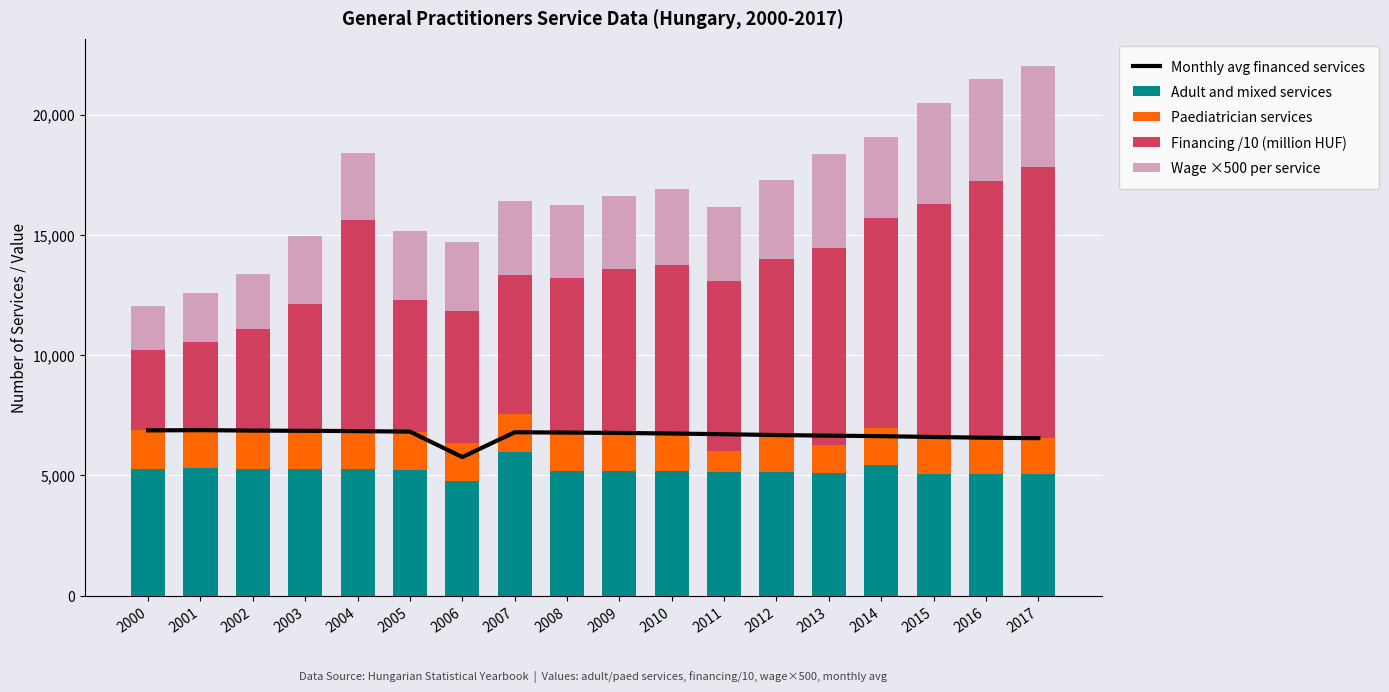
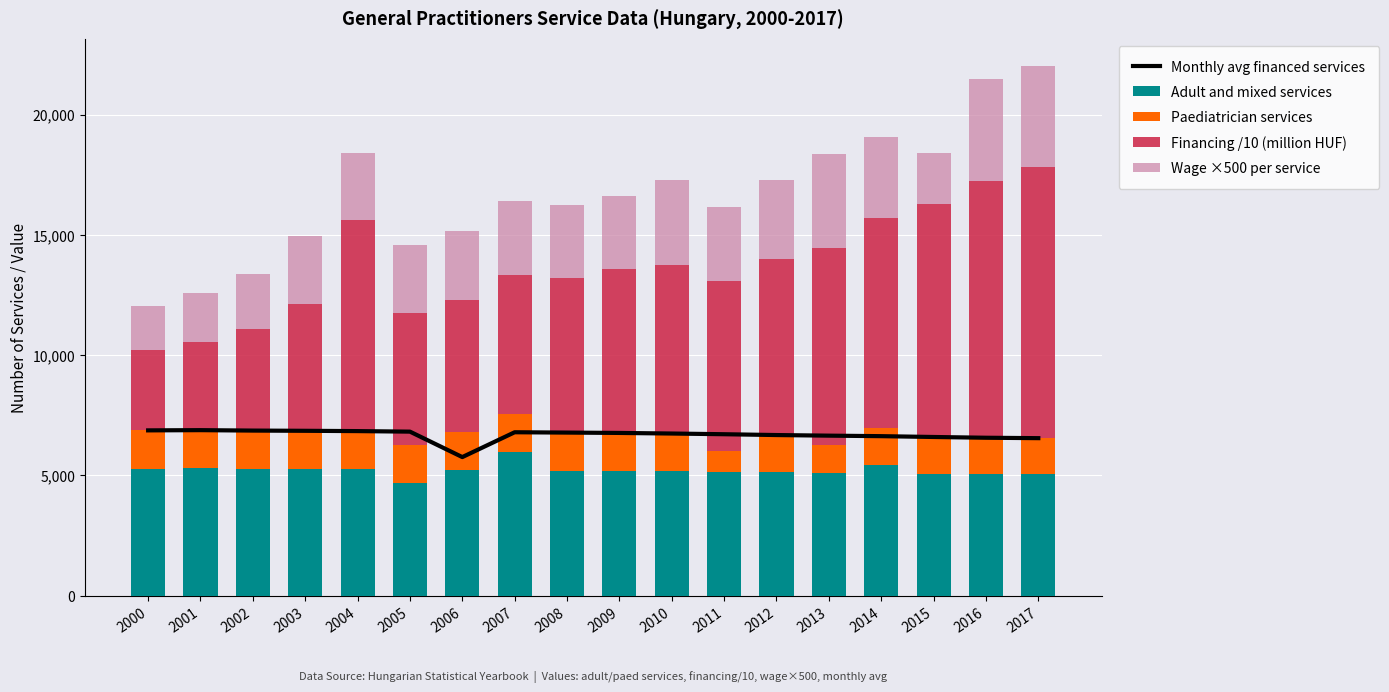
Adult and mixed services, 2005: 5,200 -> 4,700
Adult and mixed services, 2006: 4,800 -> 5,200
Wage ×500 per service, 2010: 3,200 -> 3,500
Wage ×500 per service, 2015: 4,200 -> 2,100
